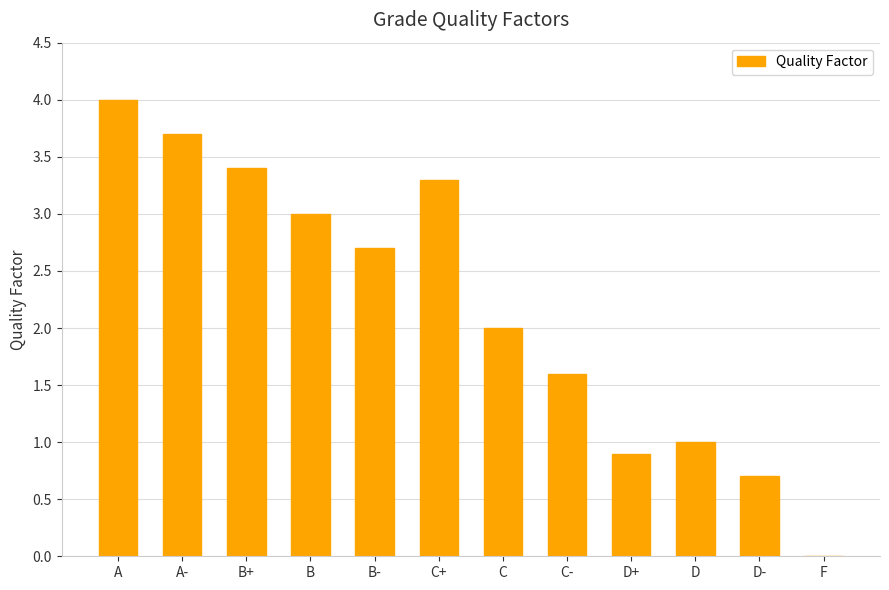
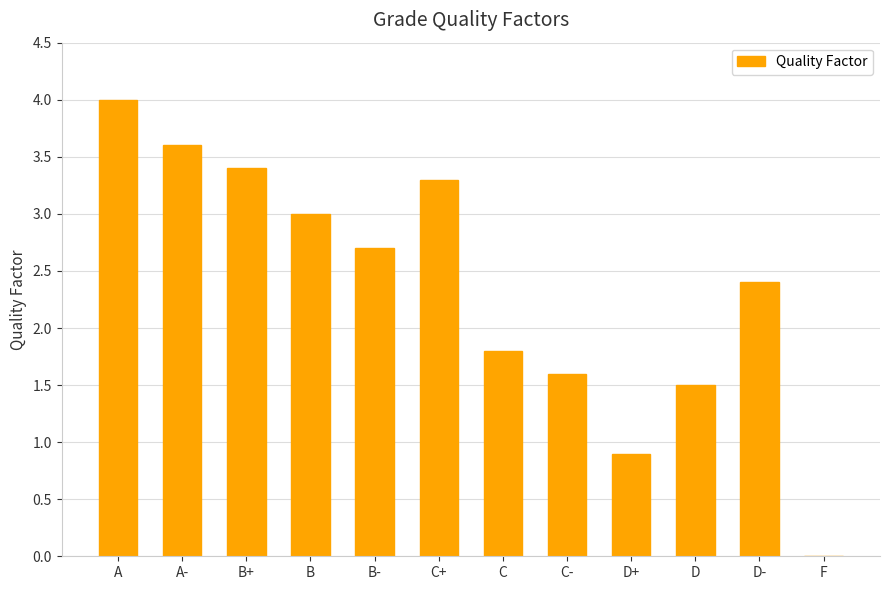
A-: 3.7 -> 3.6
C: 2.0 -> 1.8
D: 1.0 -> 1.5
D-: 0.7 -> 2.4
